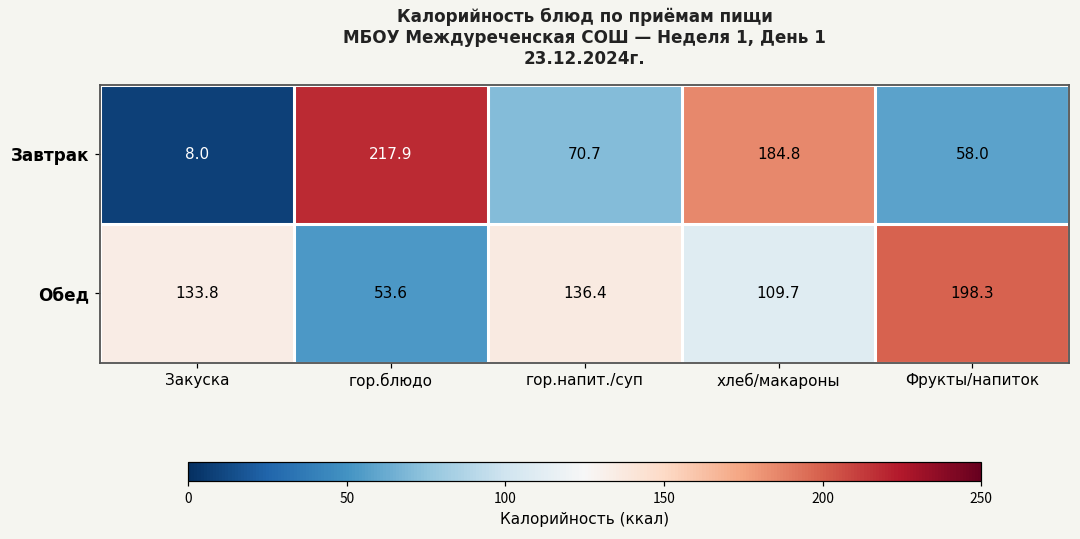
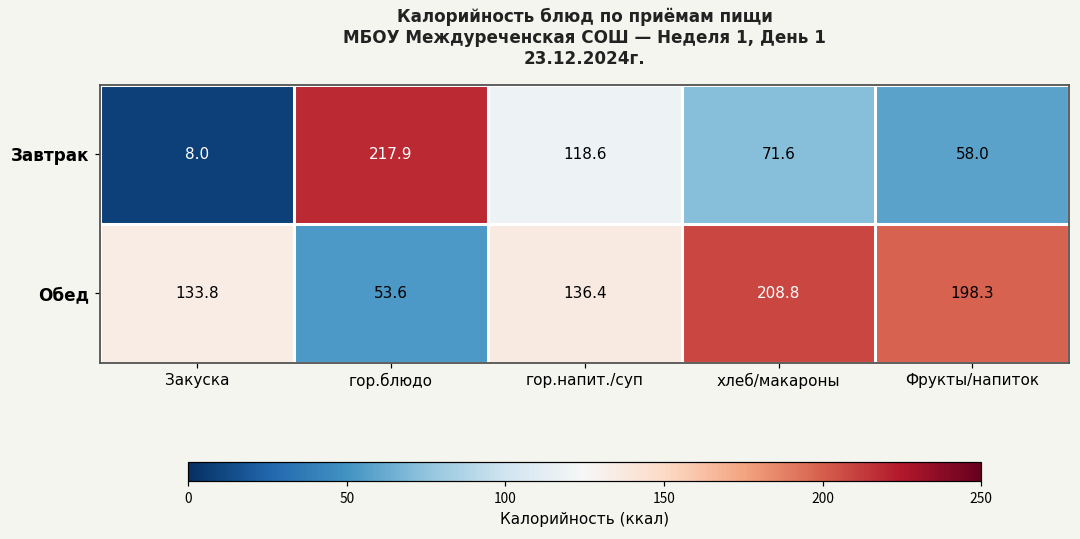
Завтрак, гор.напит./суп: 70.7 -> 118.6
Завтрак, хлеб/макароны: 184.8 -> 71.6
Обед, хлеб/макароны: 109.7 -> 208.8
